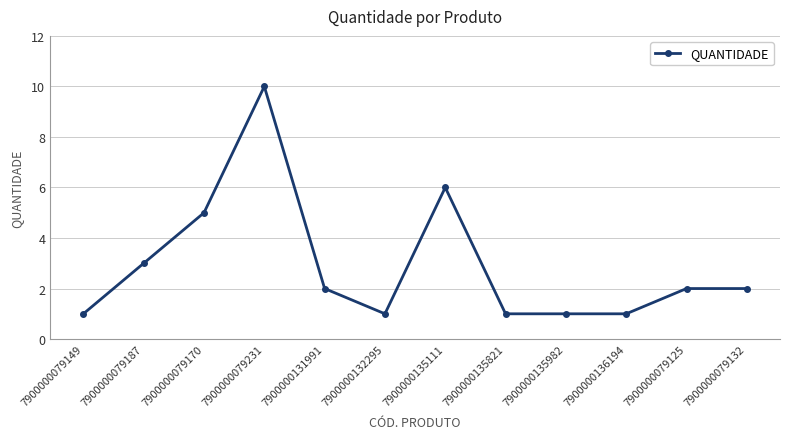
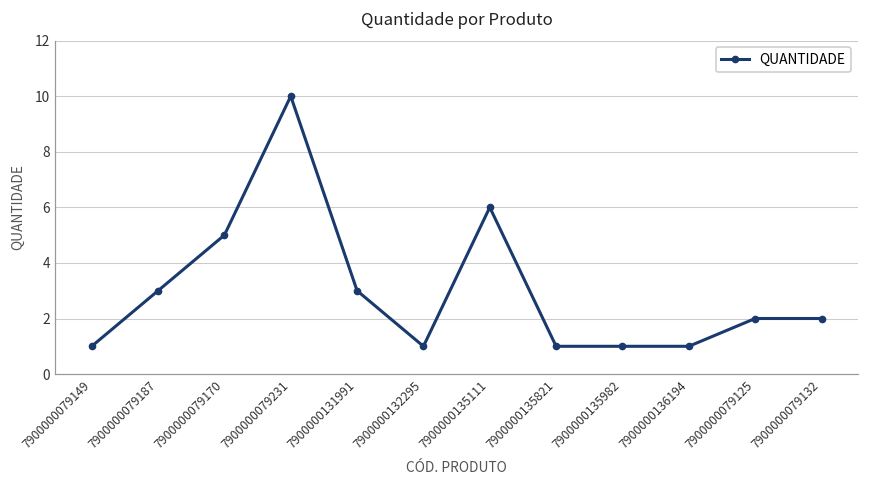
7900000131991: 2 -> 3
